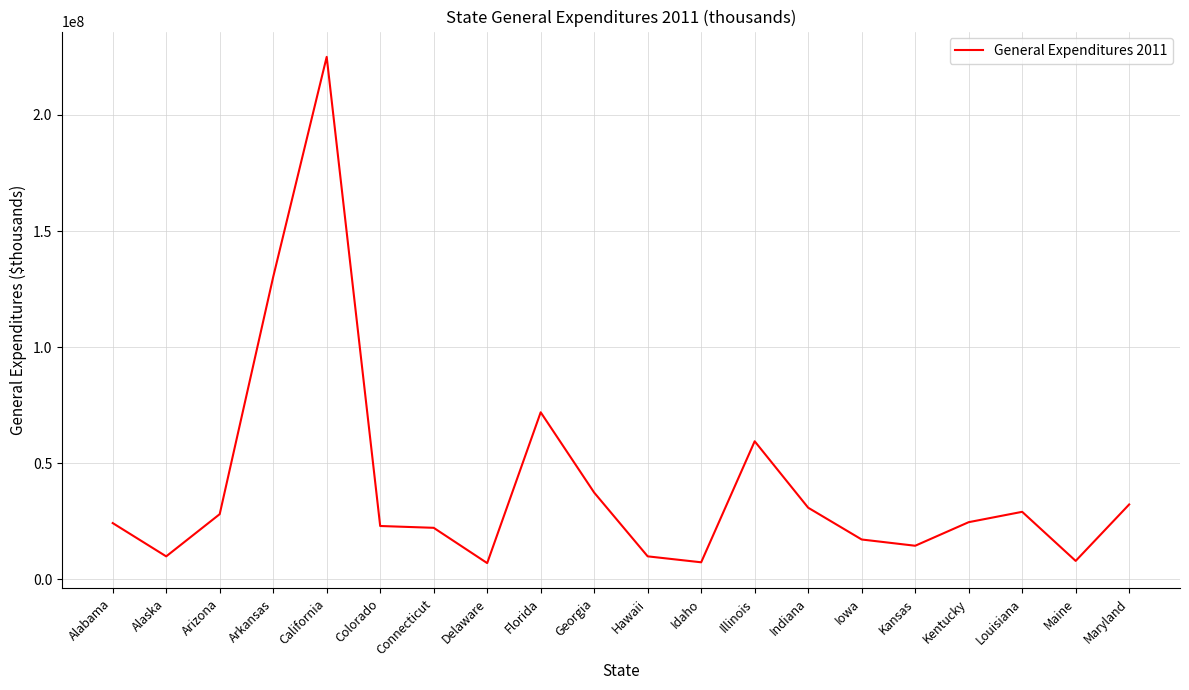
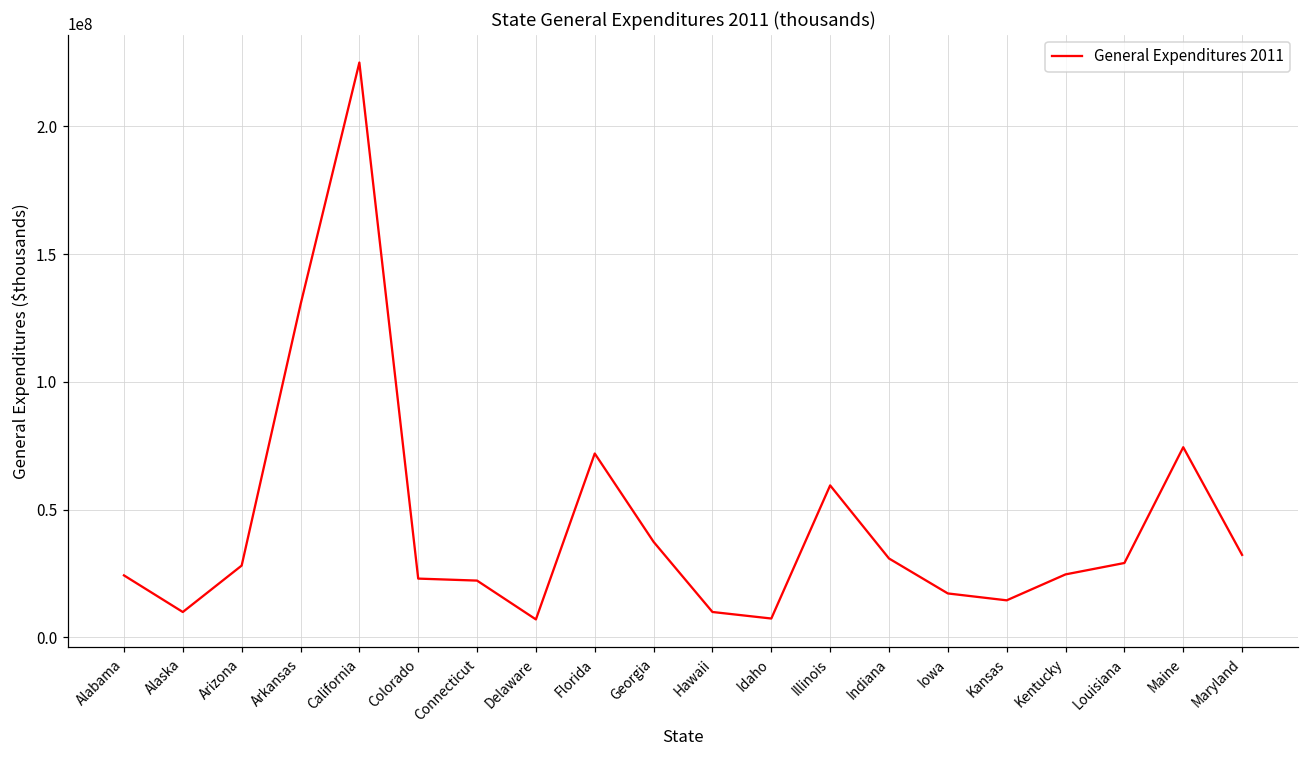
Maine: 8000000 -> 74000000
